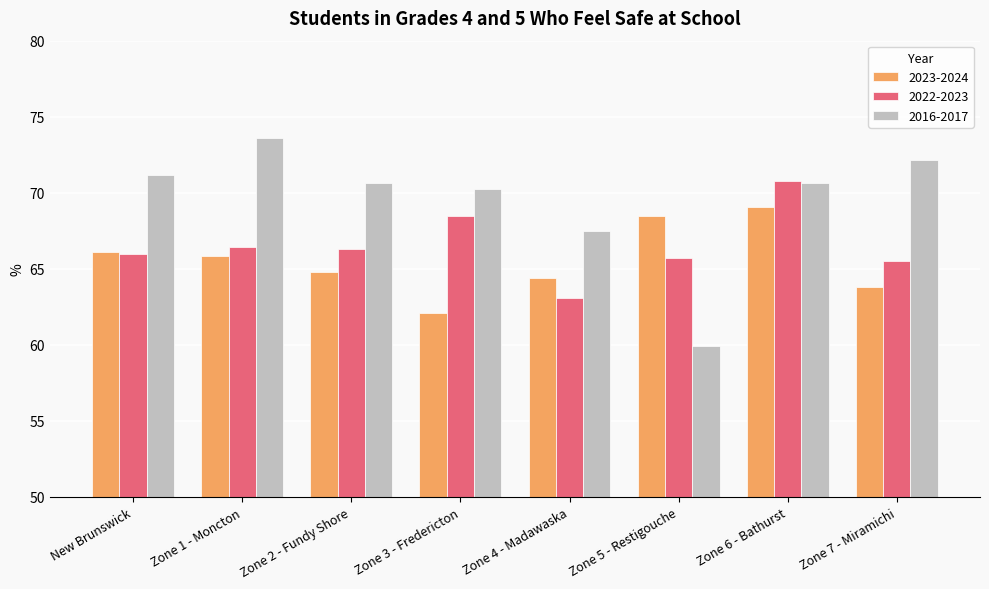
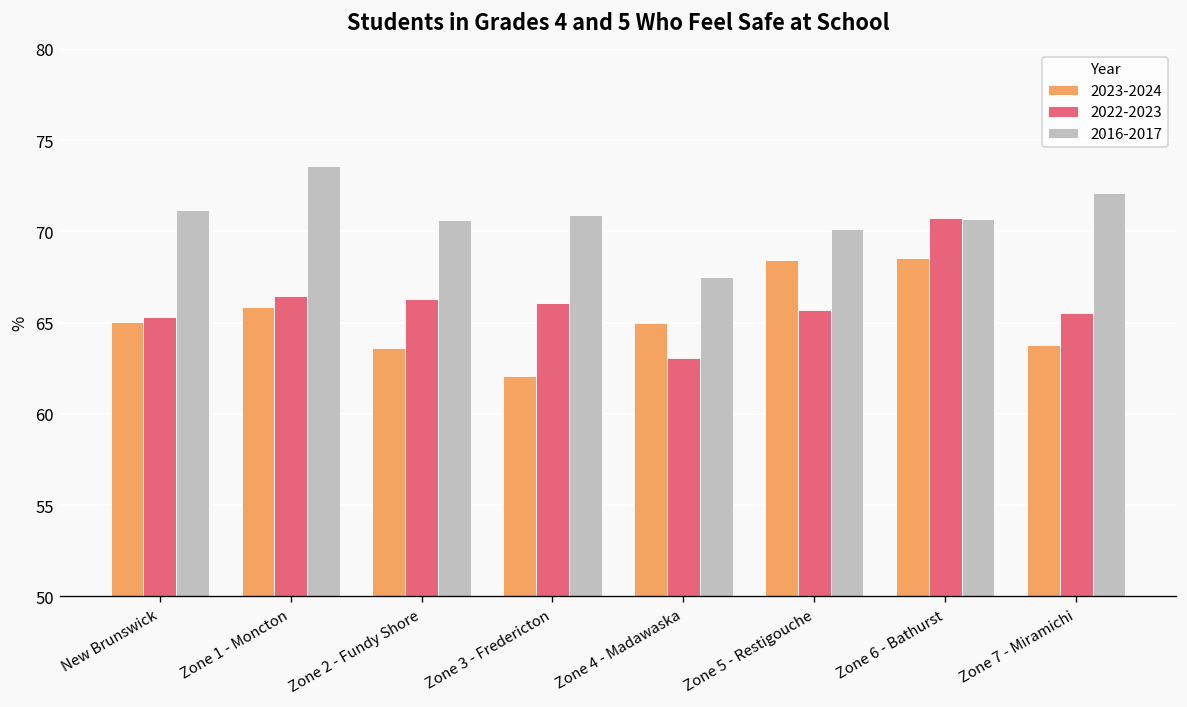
2023-2024, New Brunswick: 66.1 -> 65.0
2022-2023, New Brunswick: 65.9 -> 65.3
2023-2024, Zone 2 - Fundy Shore: 64.8 -> 63.6
2022-2023, Zone 3 - Fredericton: 68.5 -> 66.1
2016-2017, Zone 3 - Fredericton: 70.2 -> 70.9
2023-2024, Zone 4 - Madawaska: 64.4 -> 65.0
2016-2017, Zone 5 - Restigouche: 59.9 -> 70.1
2023-2024, Zone 6 - Bathurst: 69.1 -> 68.5
